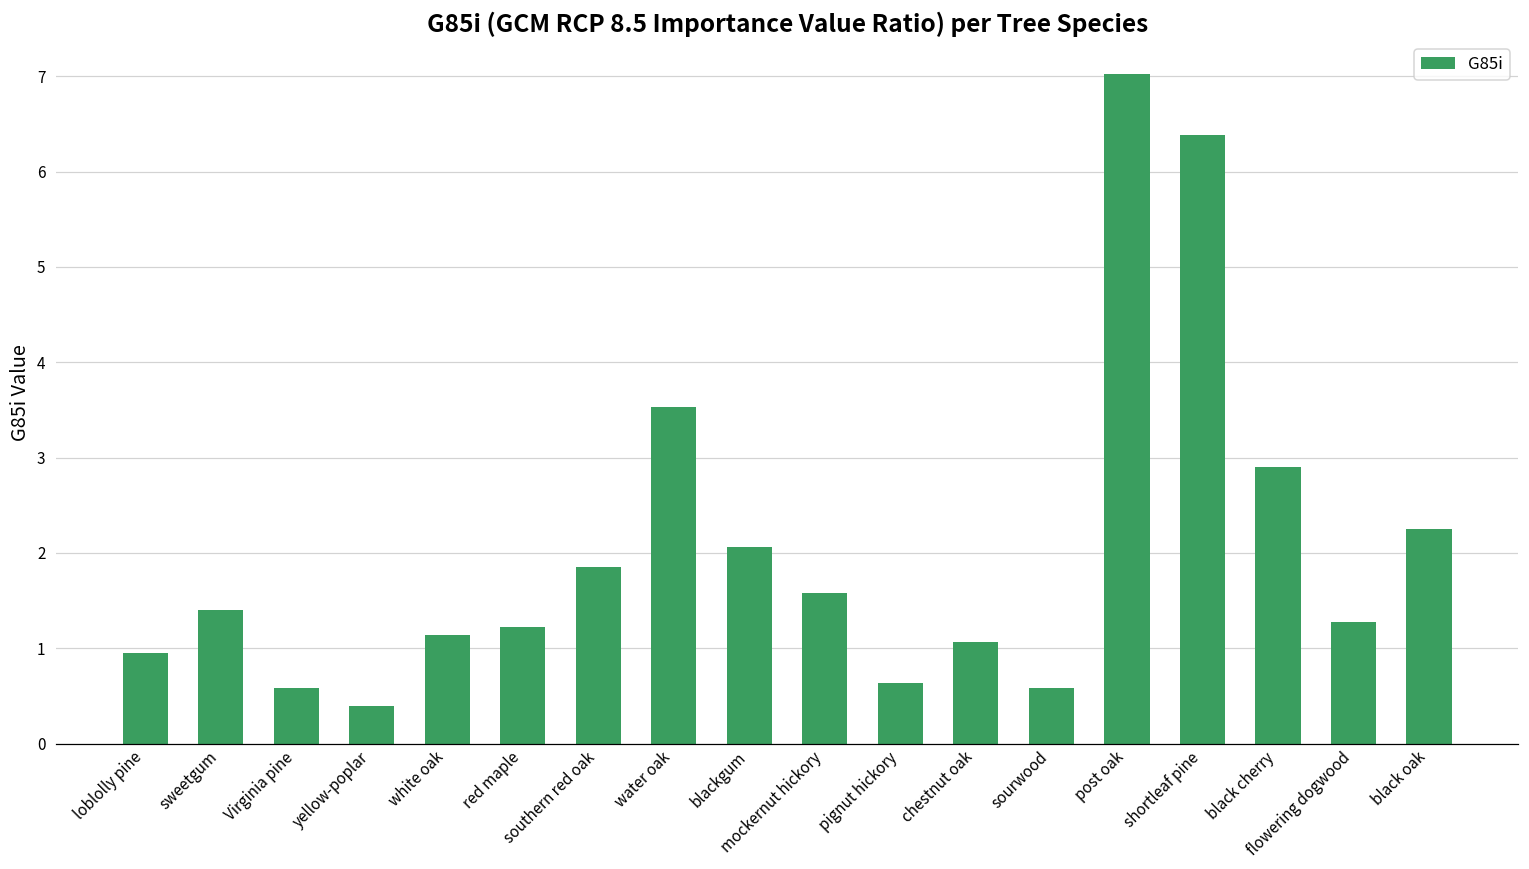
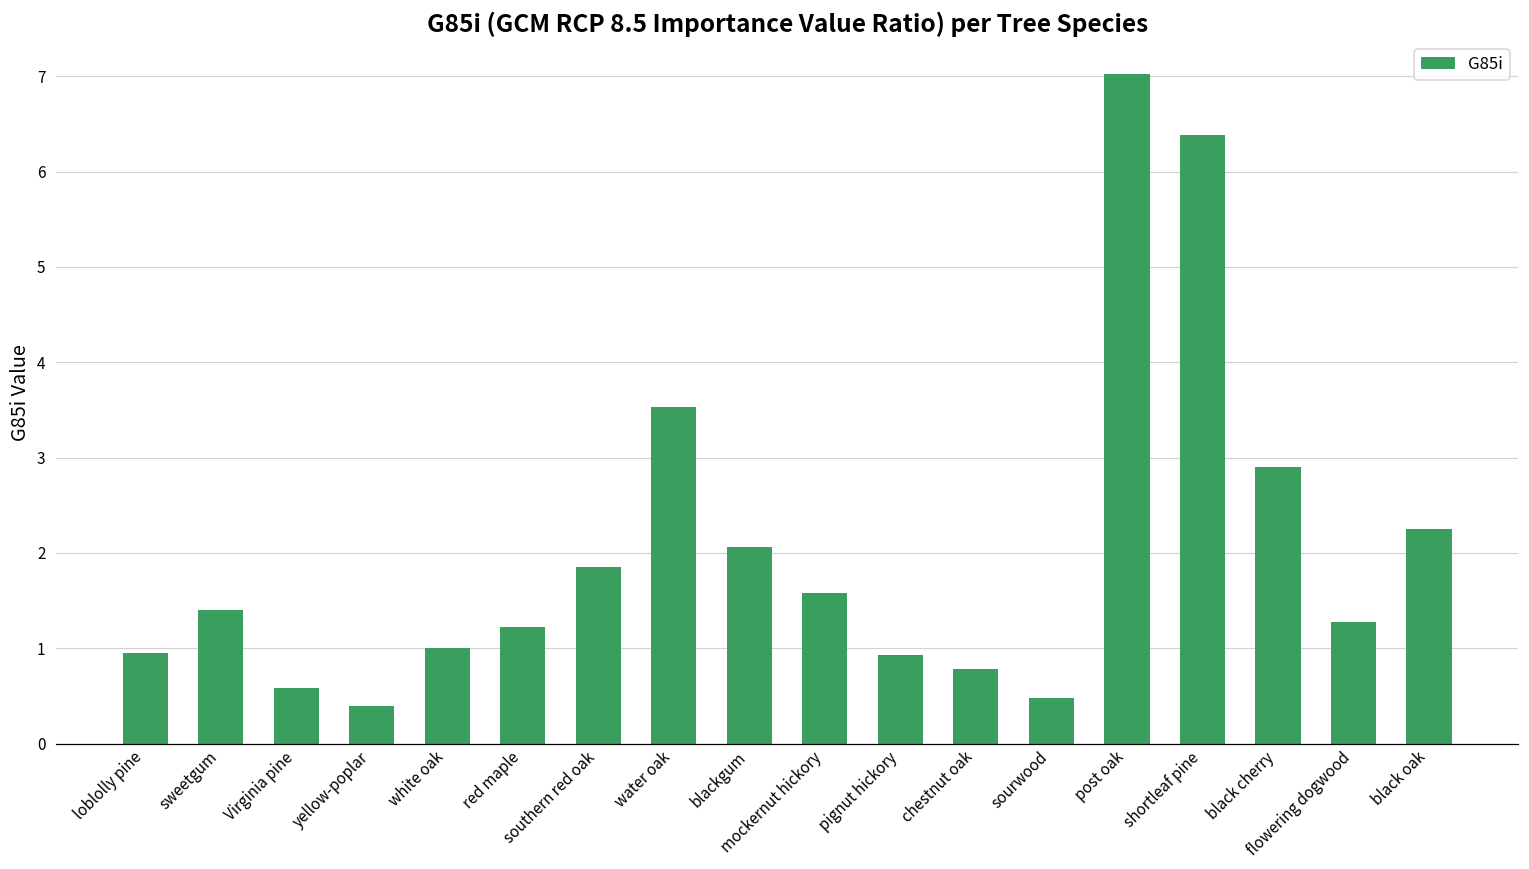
white oak: 1.1 -> 1.0
pignut hickory: 0.6 -> 0.9
chestnut oak: 1.1 -> 0.8
sourwood: 0.6 -> 0.5
